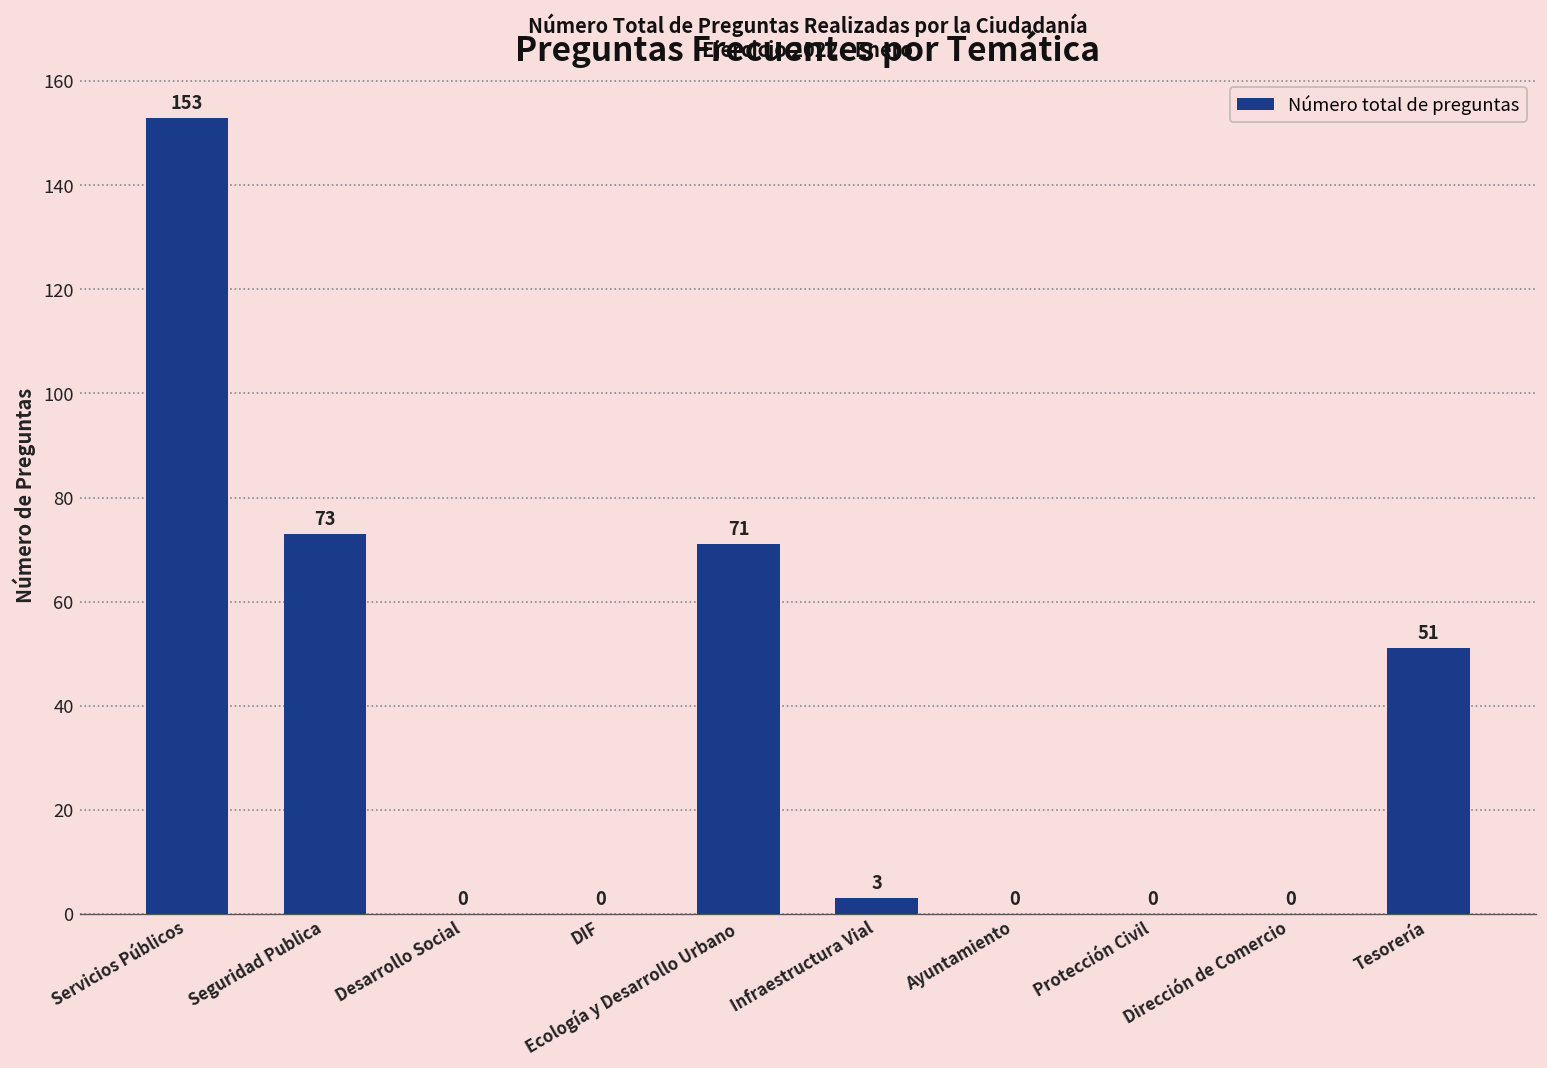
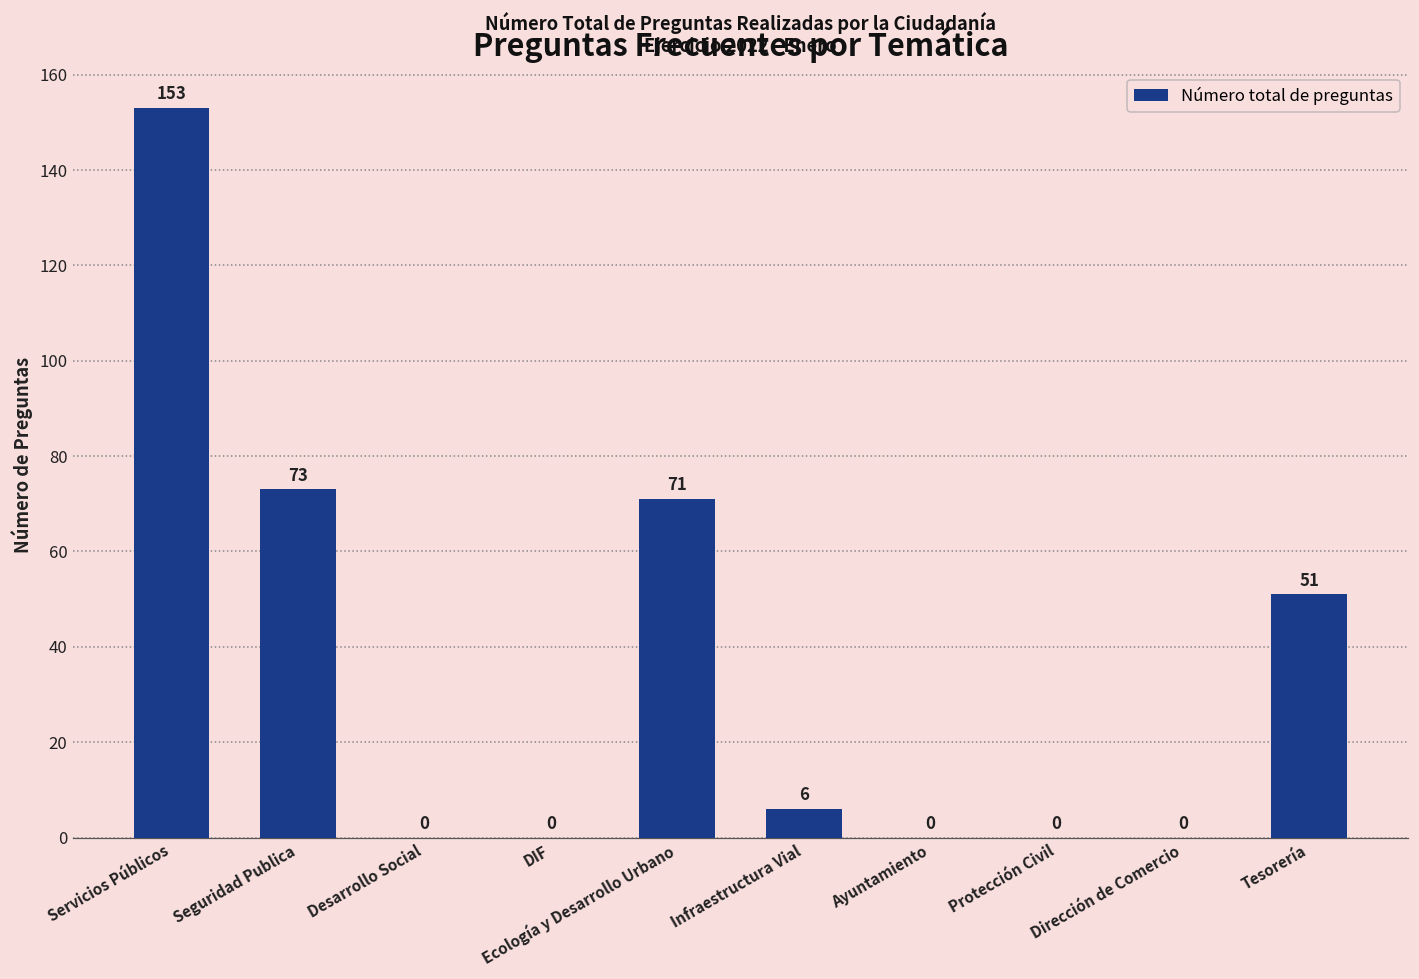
Infraestructura Vial: 3 -> 6
